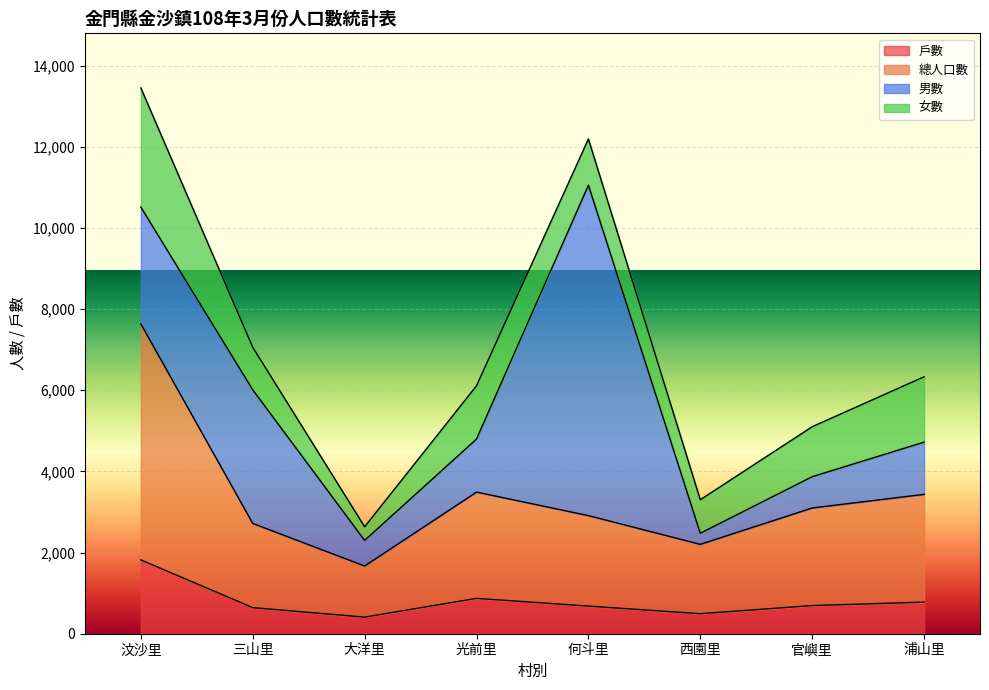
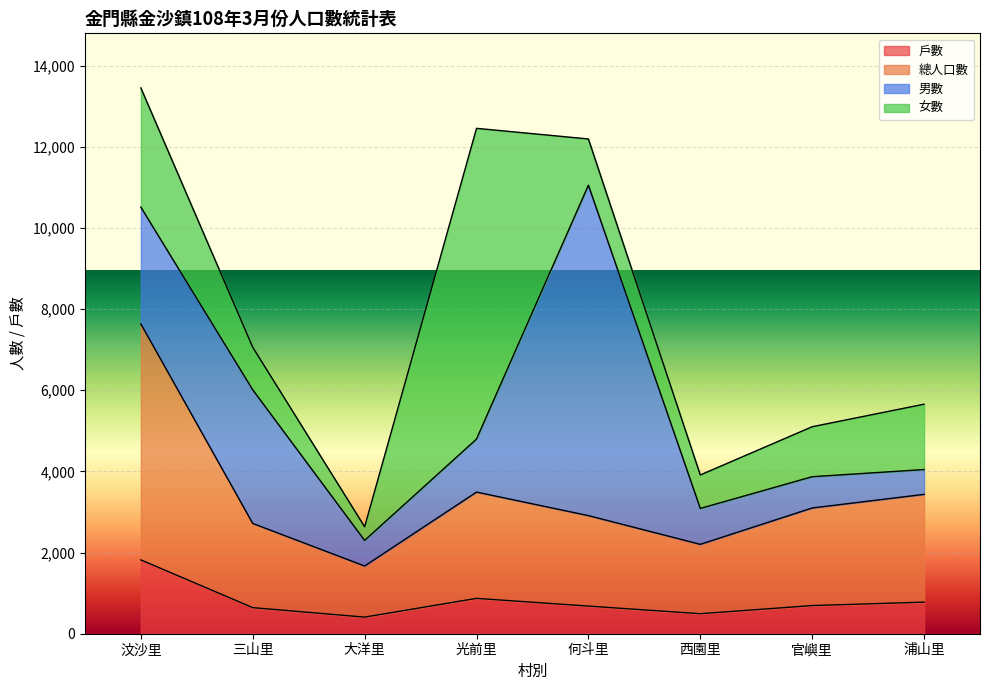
女數, 光前里: 1,300 -> 7,700
男數, 西園里: 300 -> 900
男數, 浦山里: 1,300 -> 600
